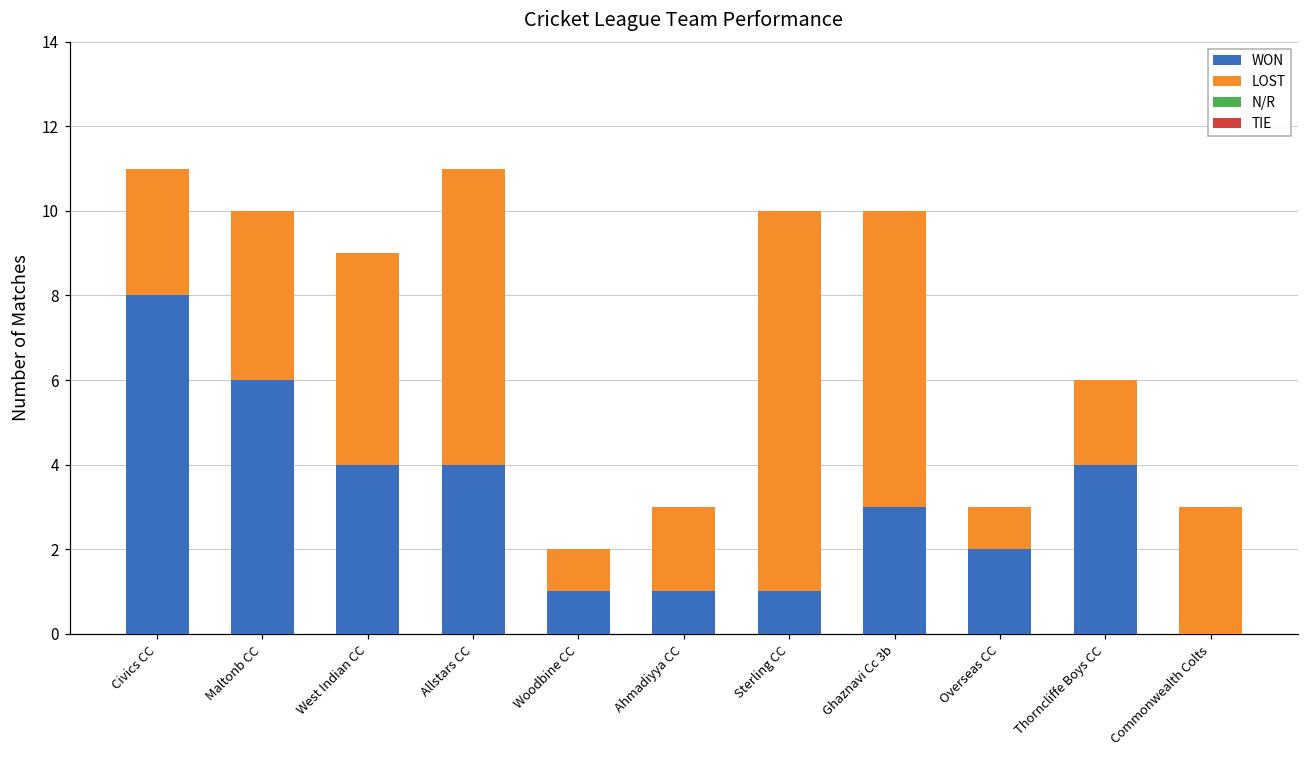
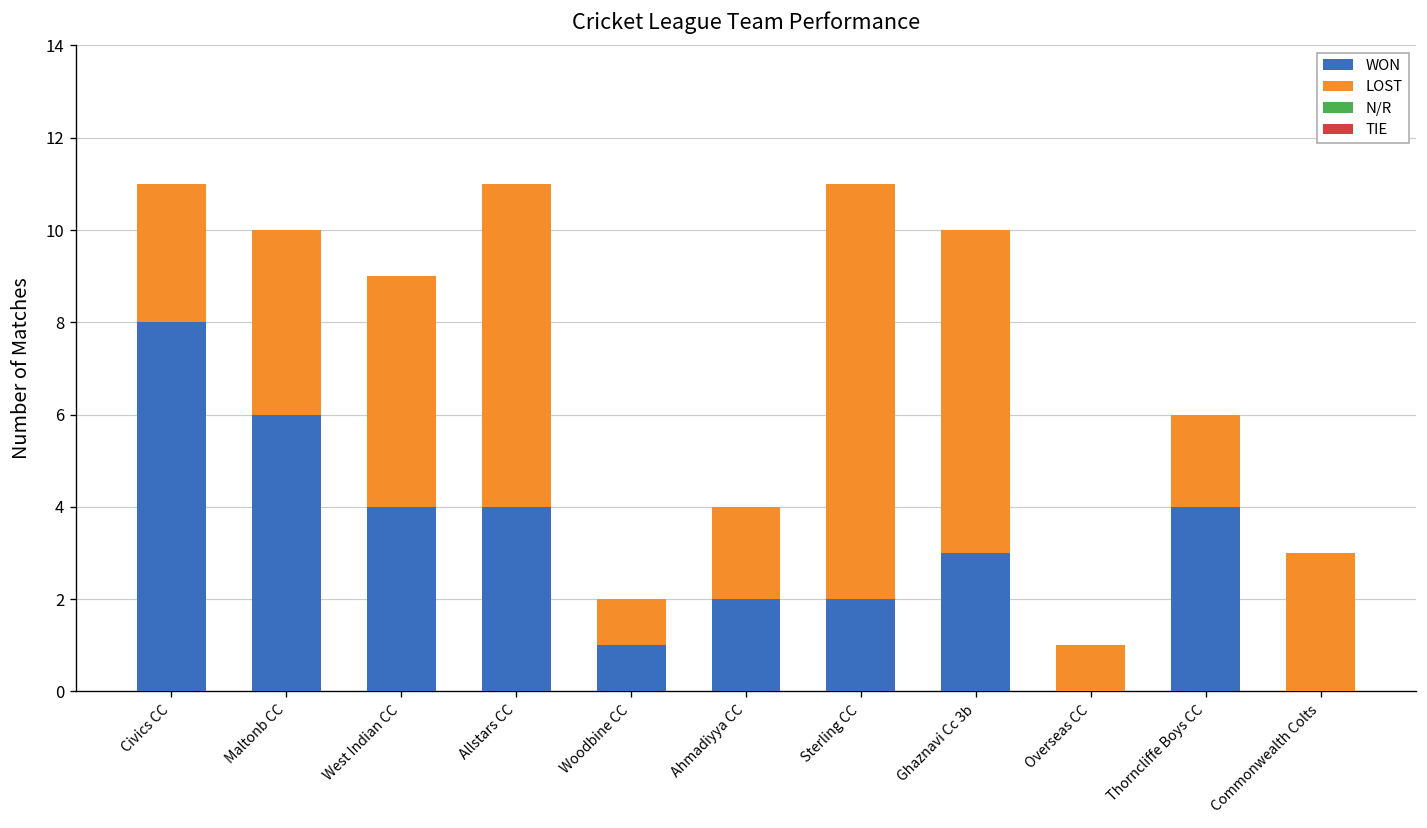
WON, Ahmadiyya CC: 1 -> 2
WON, Sterling CC: 1 -> 2
WON, Overseas CC: 2 -> 0
